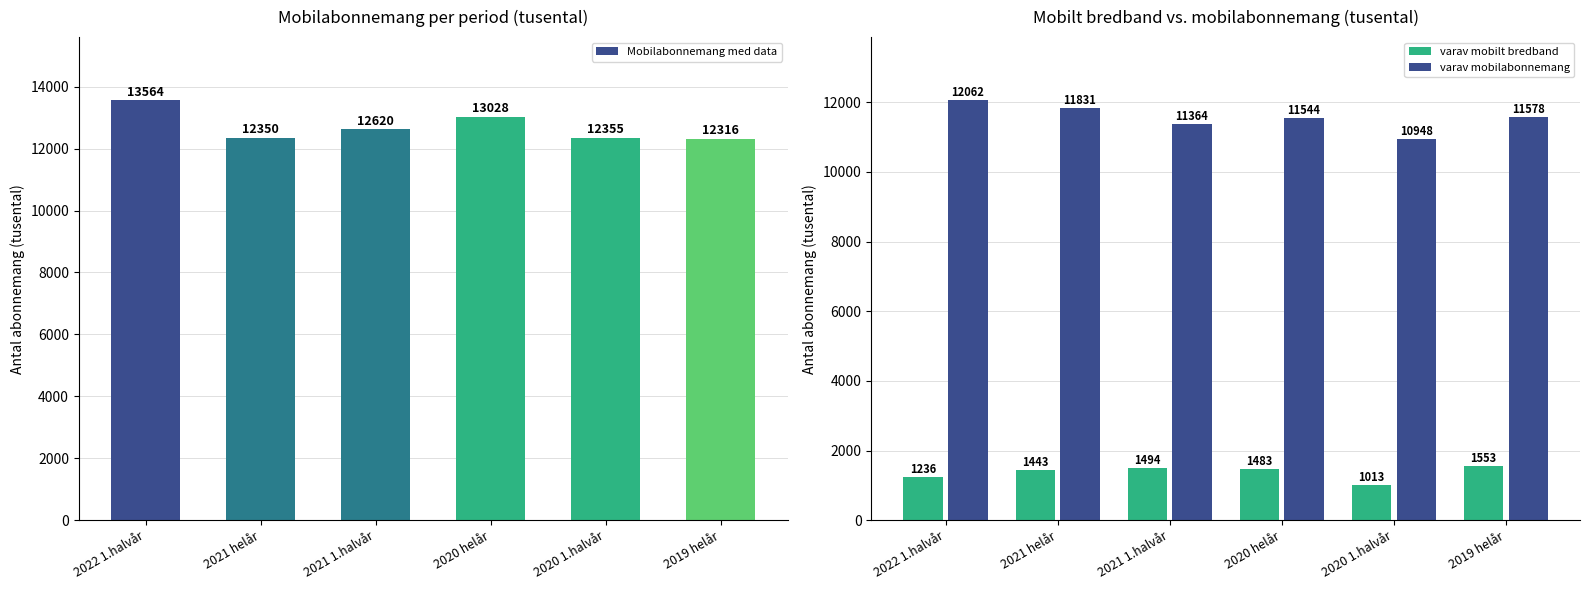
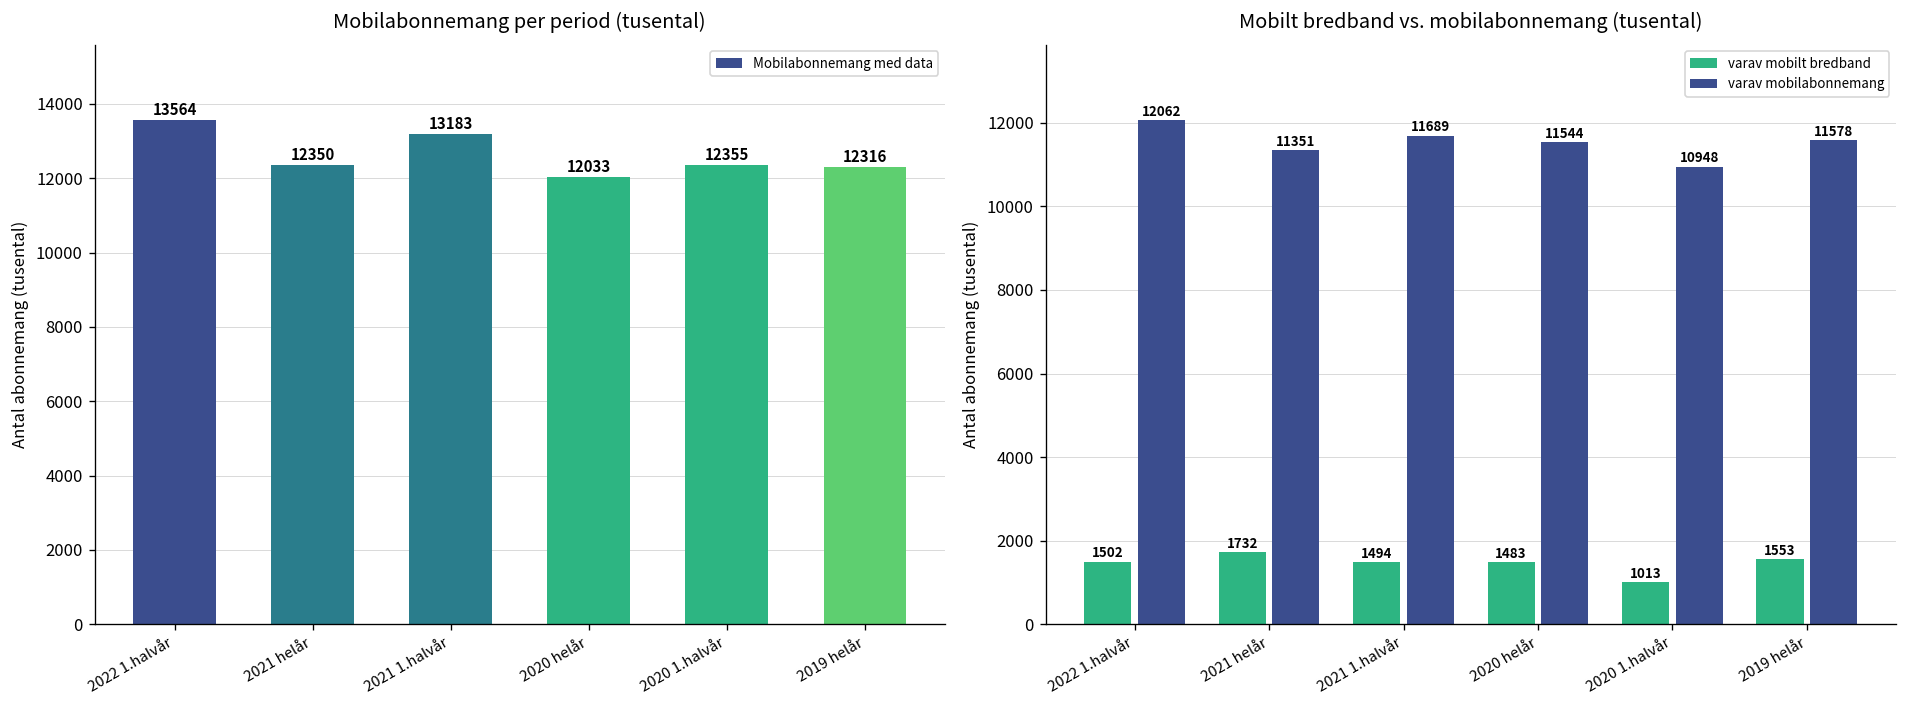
Mobilabonnemang per period (tusental), 2021 1.halvår: 12620 -> 13183
Mobilabonnemang per period (tusental), 2020 helår: 13028 -> 12033
Mobilt bredband vs. mobilabonnemang (tusental), varav mobilt bredband, 2022 1.halvår: 1236 -> 1502
Mobilt bredband vs. mobilabonnemang (tusental), varav mobilt bredband, 2021 helår: 1443 -> 1732
Mobilt bredband vs. mobilabonnemang (tusental), varav mobilabonnemang, 2021 helår: 11831 -> 11351
Mobilt bredband vs. mobilabonnemang (tusental), varav mobilabonnemang, 2021 1.halvår: 11364 -> 11689
